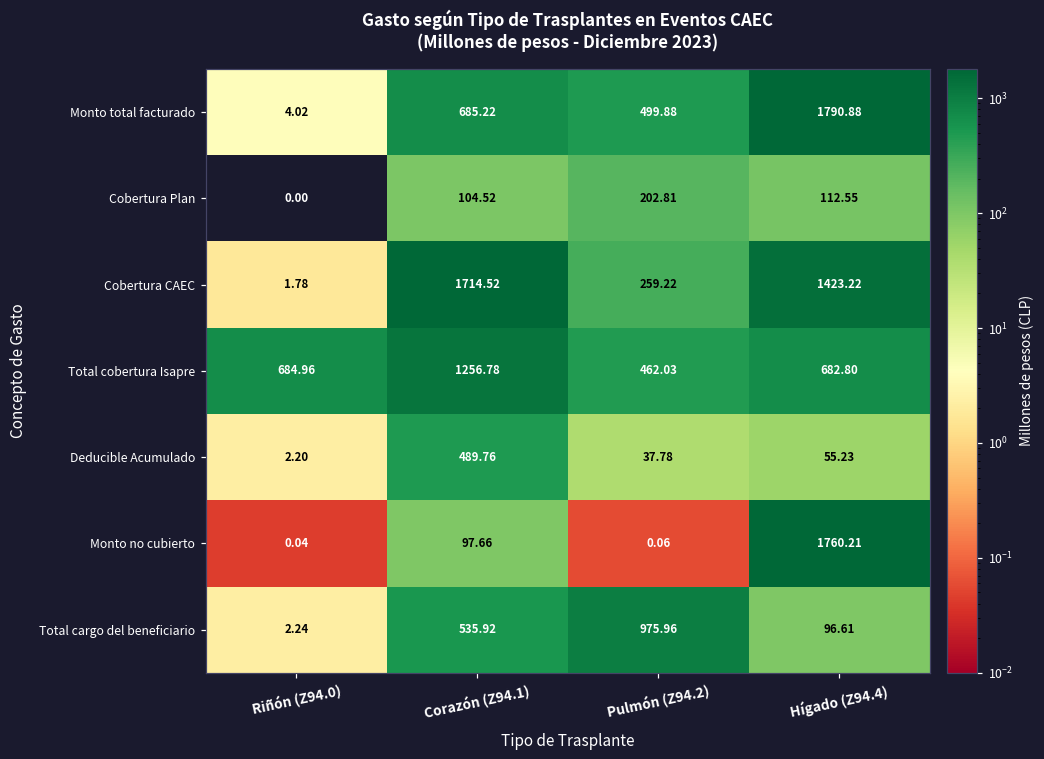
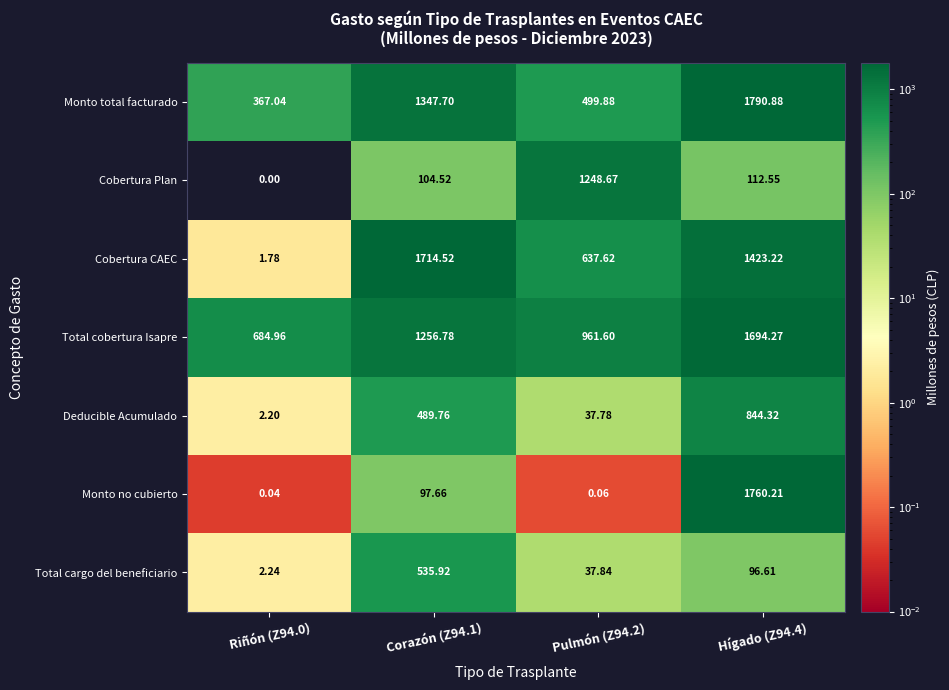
Monto total facturado, Riñón (Z94.0): 4.02 -> 367.04
Monto total facturado, Corazón (Z94.1): 685.22 -> 1347.70
Cobertura Plan, Pulmón (Z94.2): 202.81 -> 1248.67
Cobertura CAEC, Pulmón (Z94.2): 259.22 -> 637.62
Total cobertura Isapre, Pulmón (Z94.2): 462.03 -> 961.60
Total cobertura Isapre, Hígado (Z94.4): 682.80 -> 1694.27
Deducible Acumulado, Hígado (Z94.4): 55.23 -> 844.32
Total cargo del beneficiario, Pulmón (Z94.2): 975.96 -> 37.84
